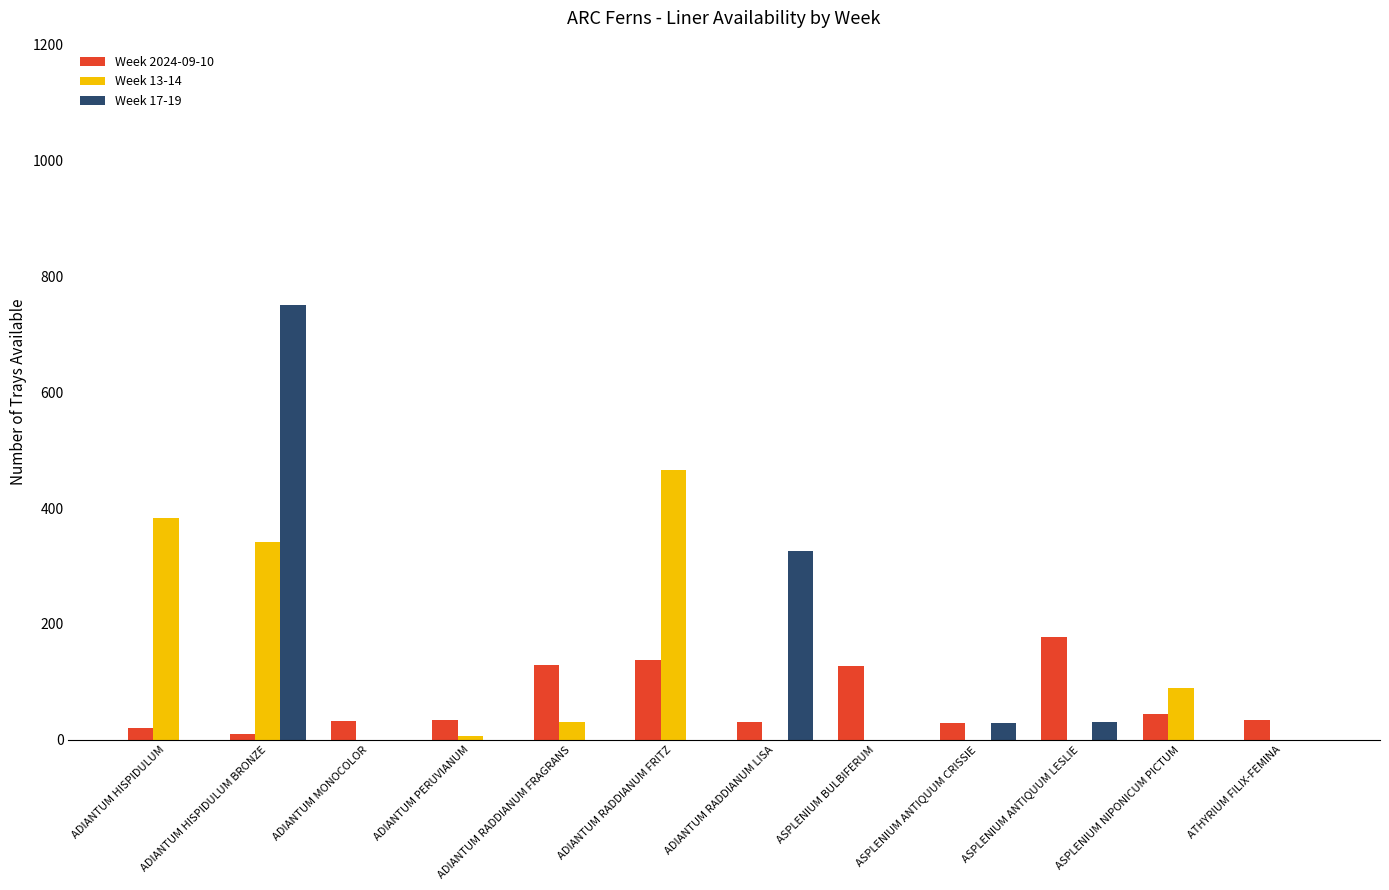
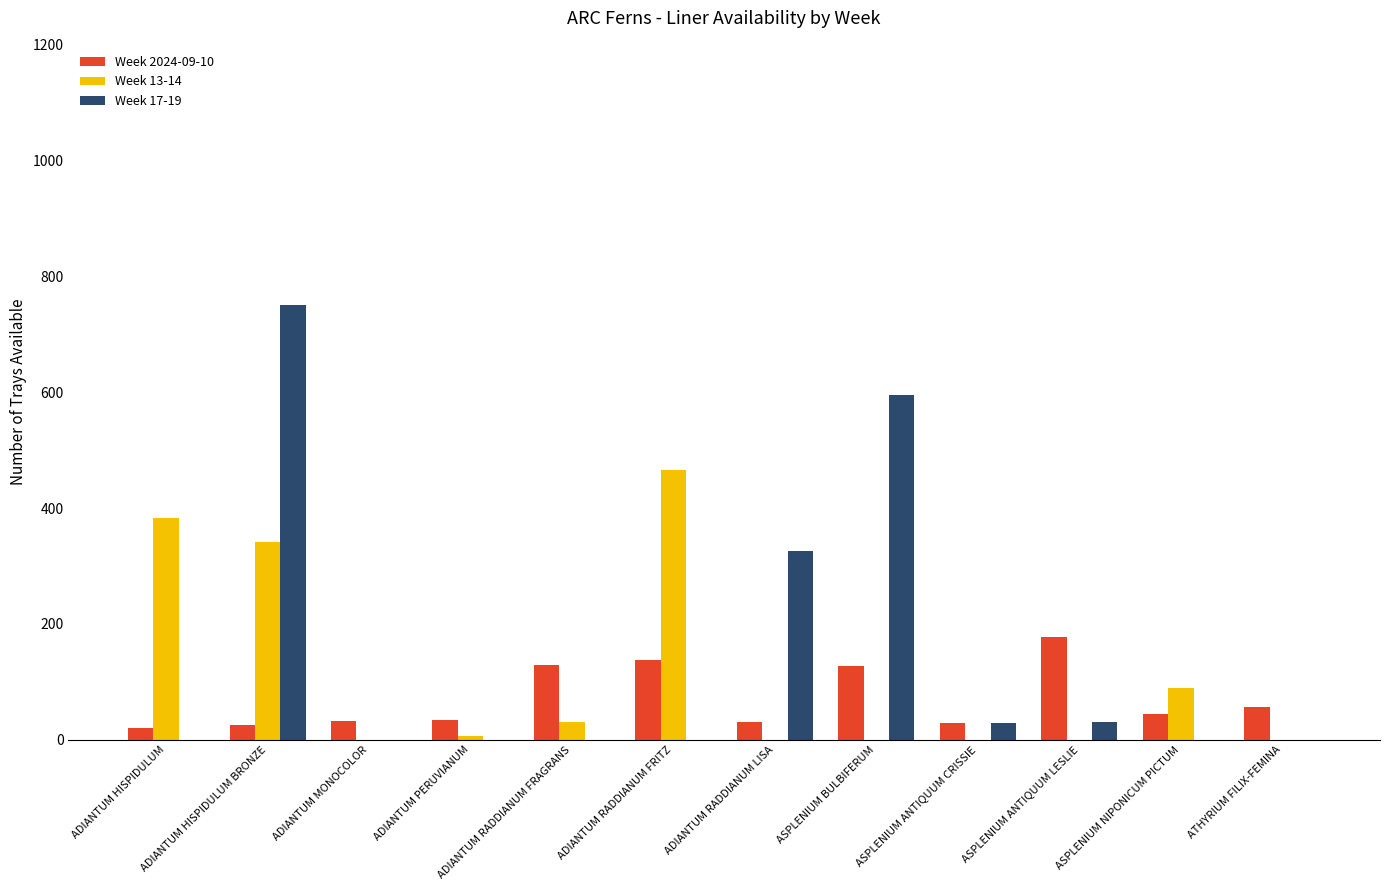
Week 2024-09-10, ADIANTUM HISPIDULUM BRONZE: 10 -> 30
Week 17-19, ASPLENIUM BULBIFERUM: 0 -> 600
Week 2024-09-10, ATHYRIUM FILIX-FEMINA: 30 -> 60
